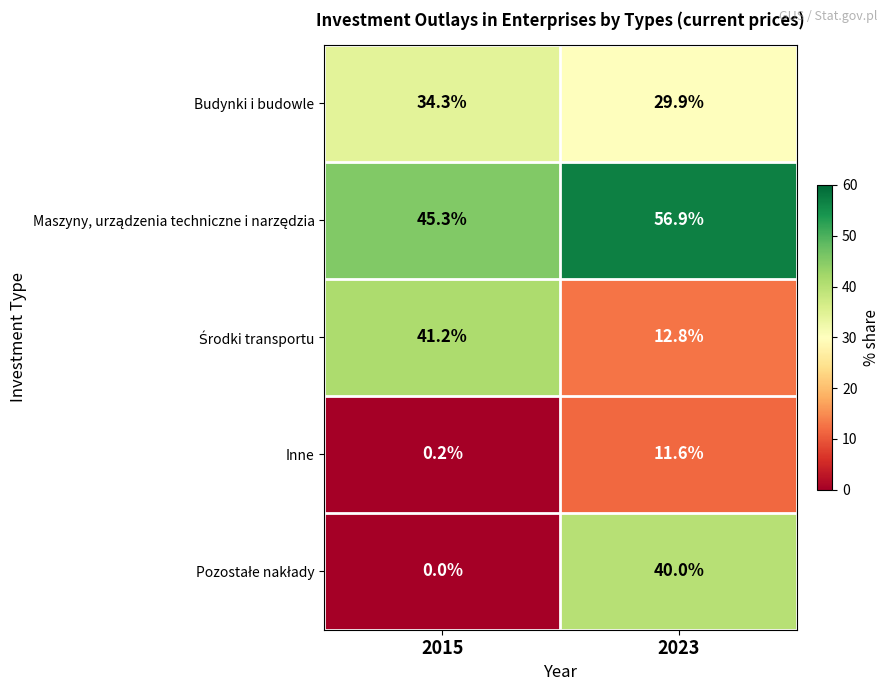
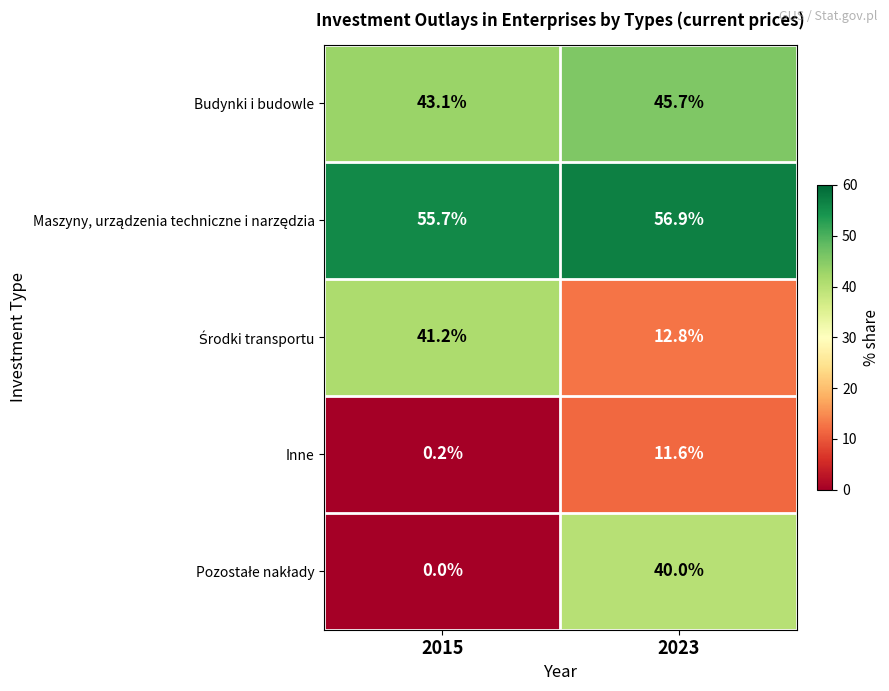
Budynki i budowle, 2015: 34.3% -> 43.1%
Budynki i budowle, 2023: 29.9% -> 45.7%
Maszyny, urządzenia techniczne i narzędzia, 2015: 45.3% -> 55.7%
